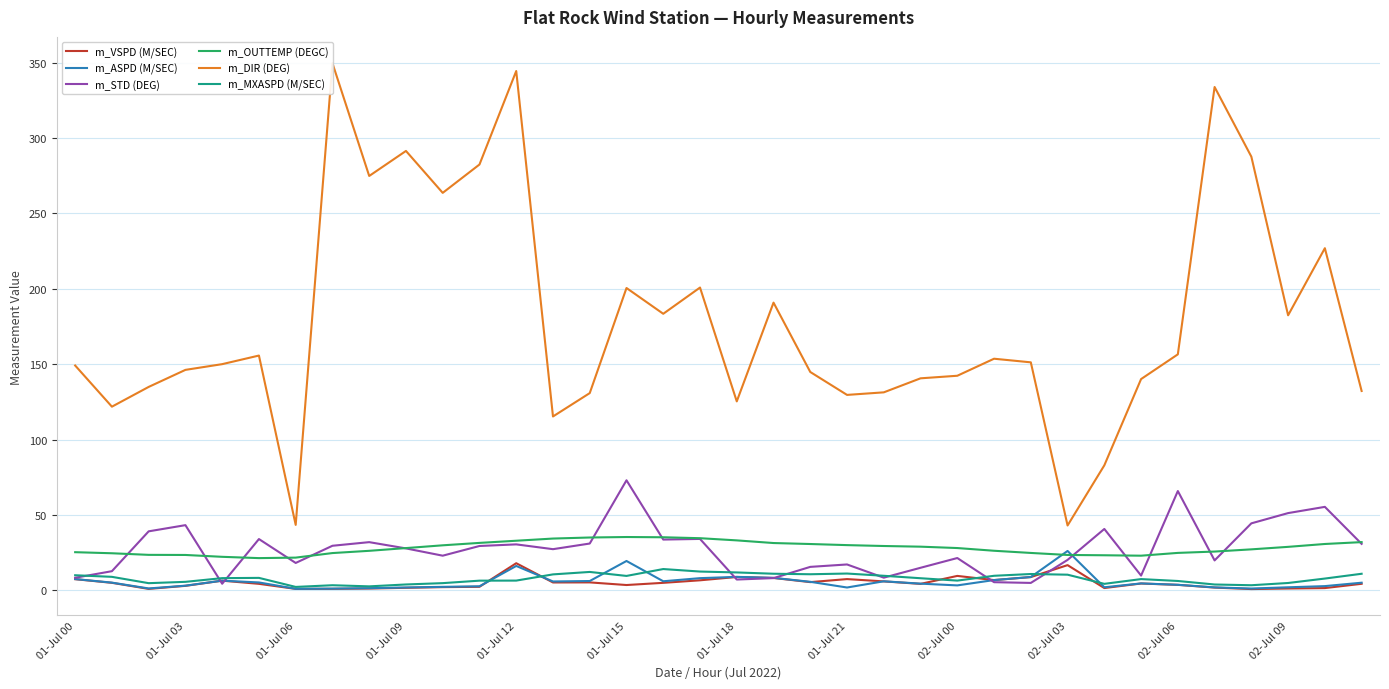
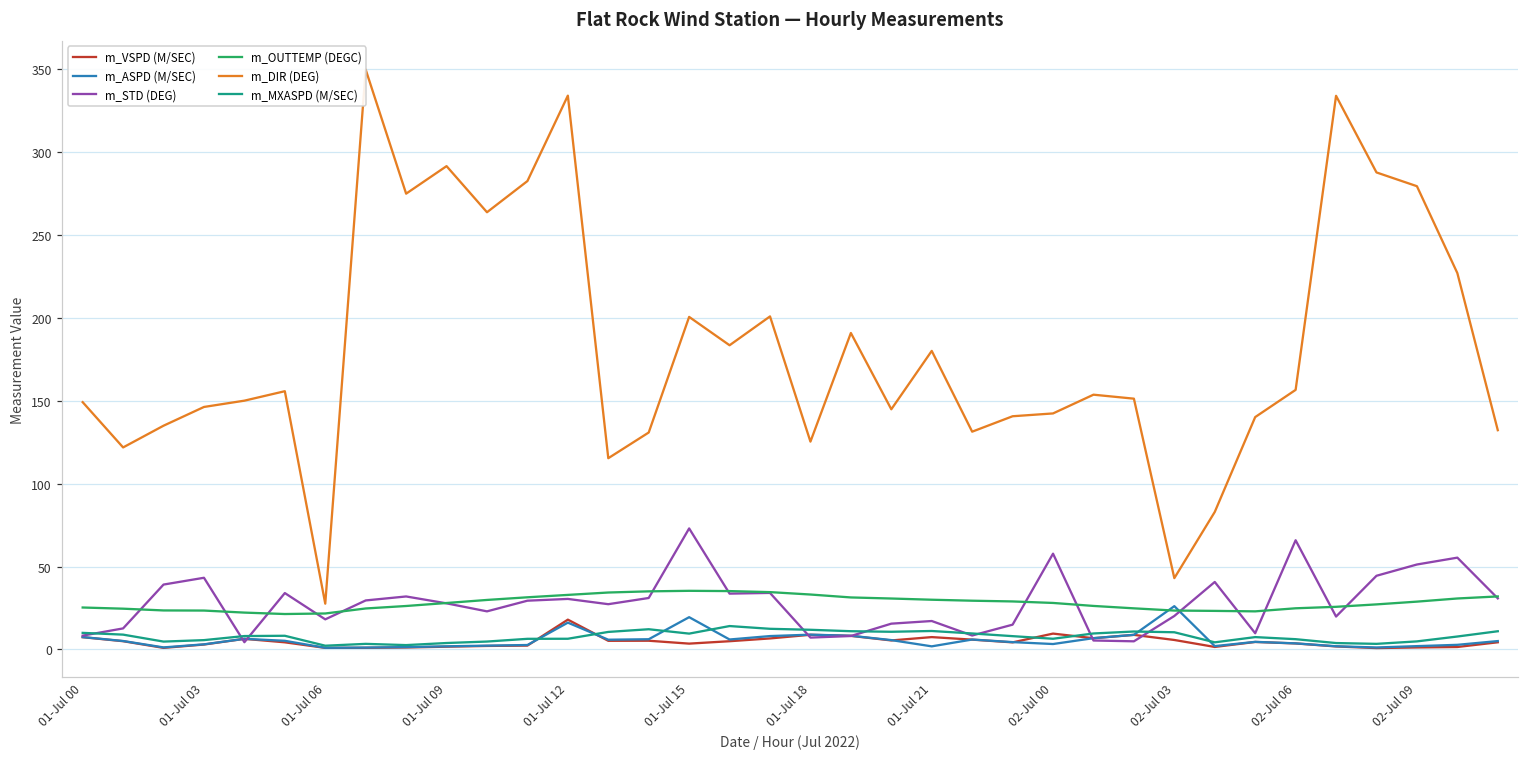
m_DIR (DEG), 01-Jul 06: 43 -> 28
m_DIR (DEG), 01-Jul 12: 344 -> 334
m_DIR (DEG), 01-Jul 21: 130 -> 180
m_STD (DEG), 02-Jul 00: 21 -> 58
m_VSPD (M/SEC), 02-Jul 03: 17 -> 6
m_DIR (DEG), 02-Jul 09: 182 -> 279
